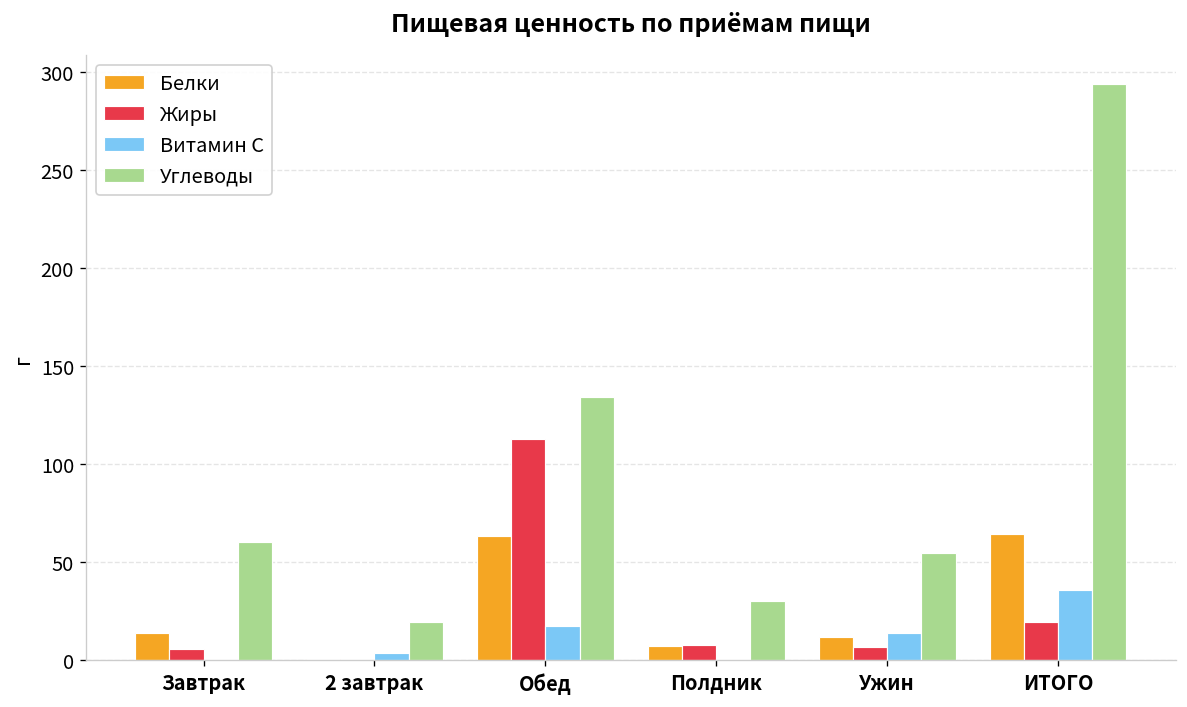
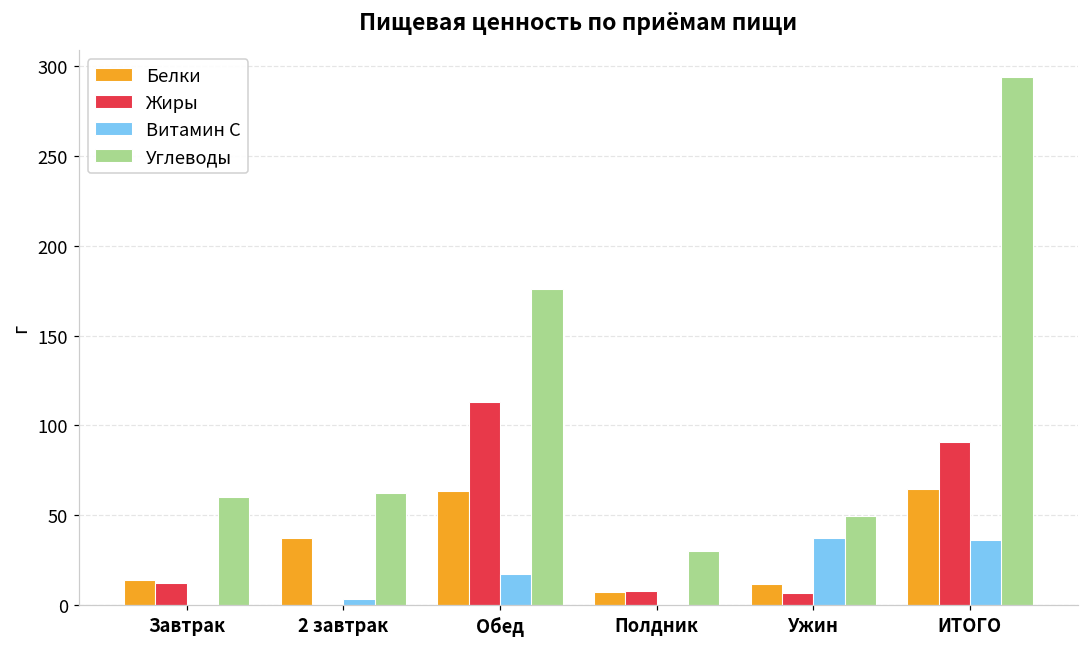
Жиры, Завтрак: 6 -> 12
Белки, 2 завтрак: 1 -> 38
Углеводы, 2 завтрак: 20 -> 63
Углеводы, Обед: 134 -> 176
Витамин С, Ужин: 14 -> 37
Углеводы, Ужин: 55 -> 50
Жиры, ИТОГО: 20 -> 91
